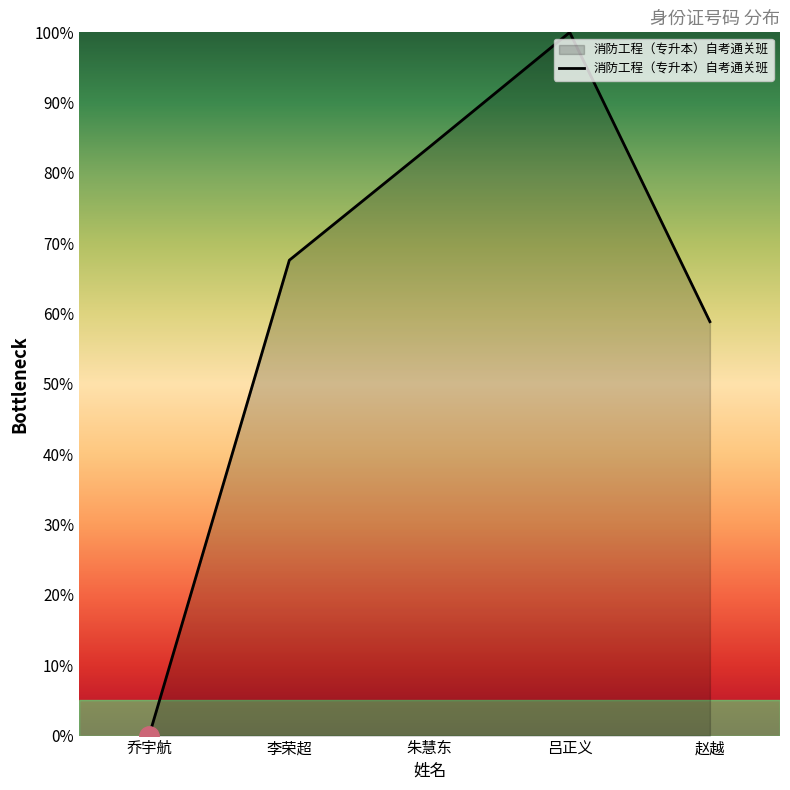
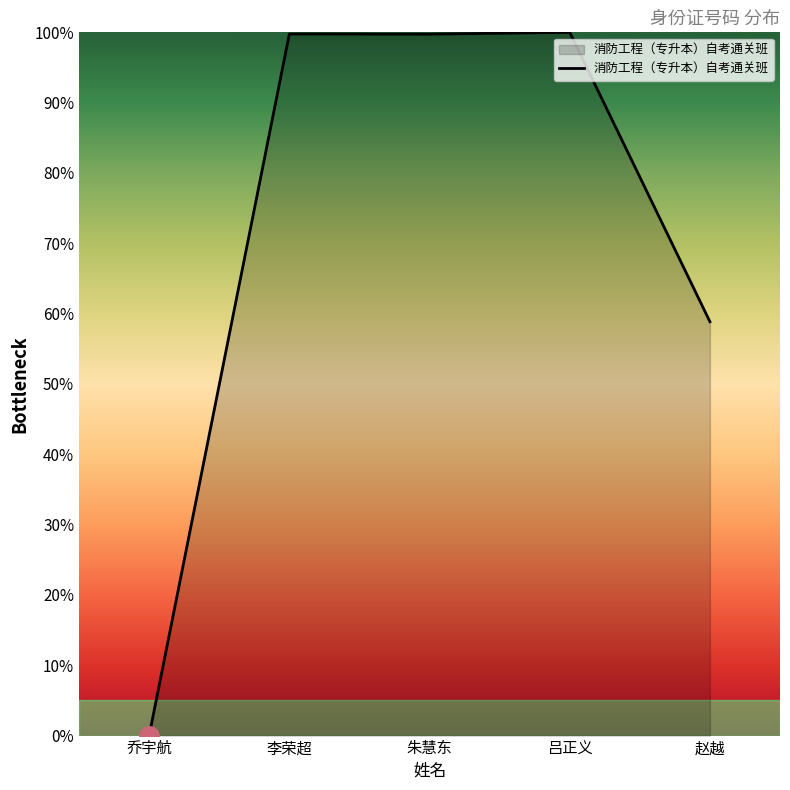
消防工程（专升本）自考通关班, 李荣超: 68% -> 100%
消防工程（专升本）自考通关班, 朱慧东: 84% -> 100%
